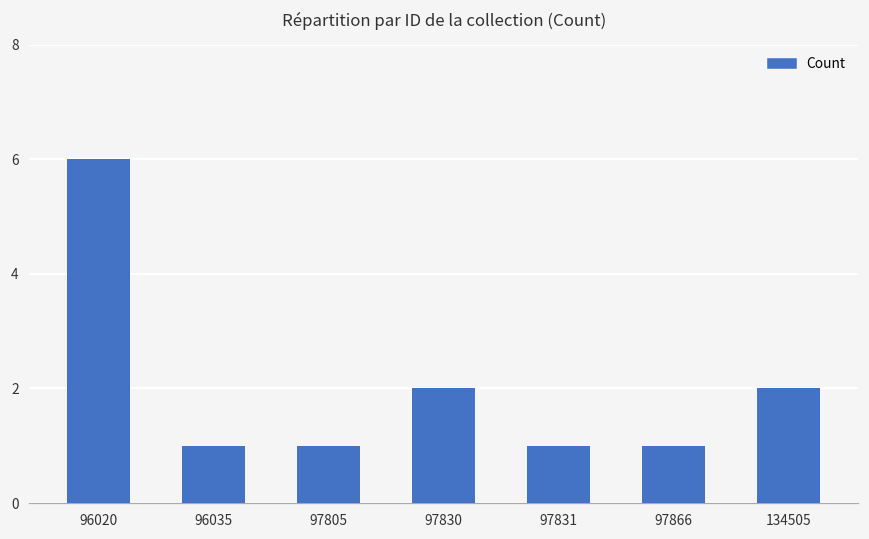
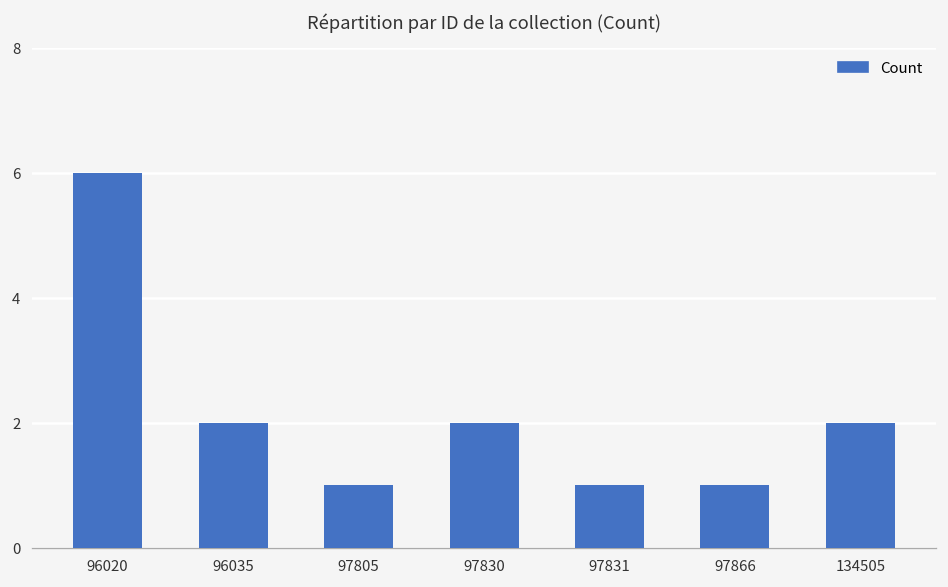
96035: 1 -> 2
